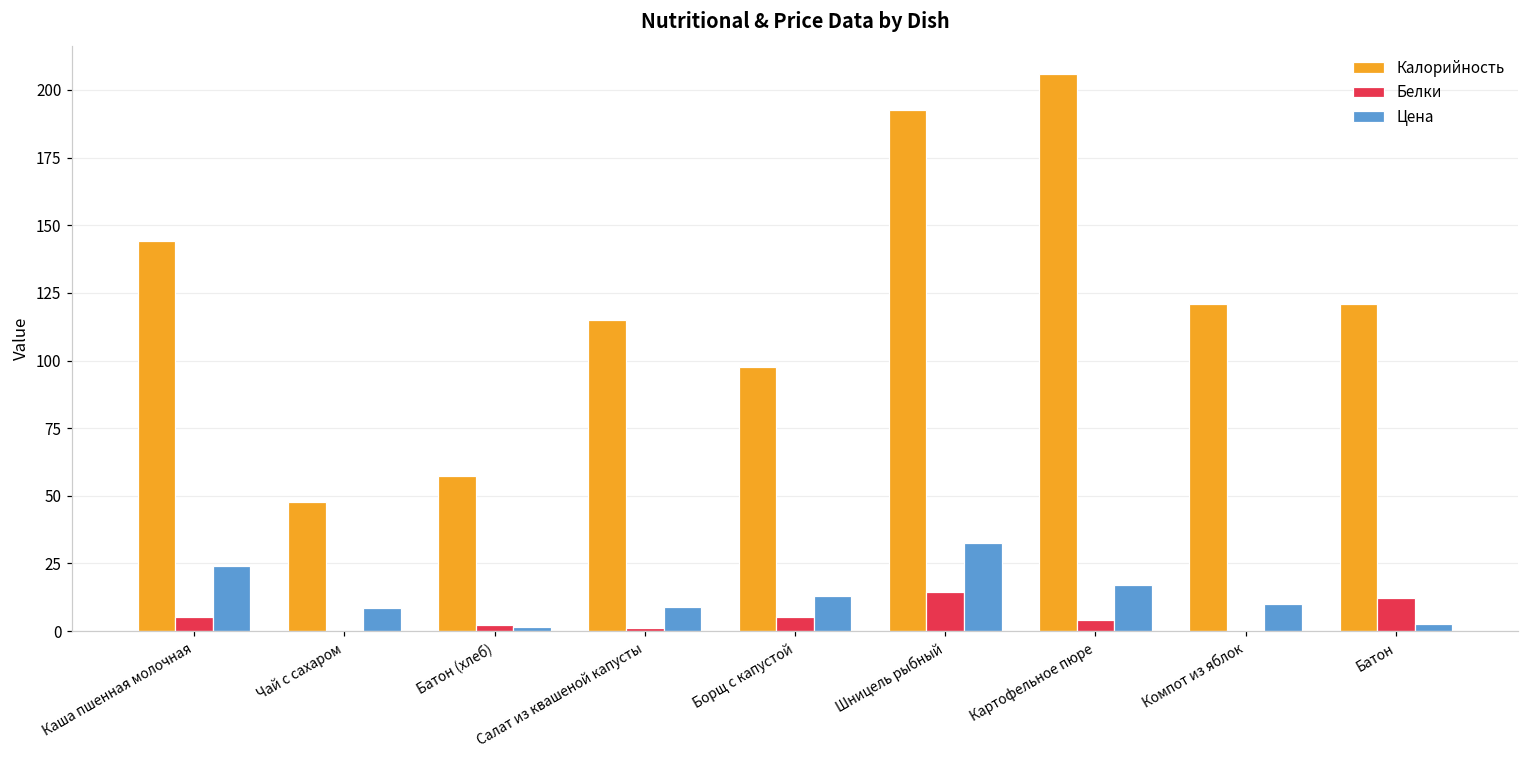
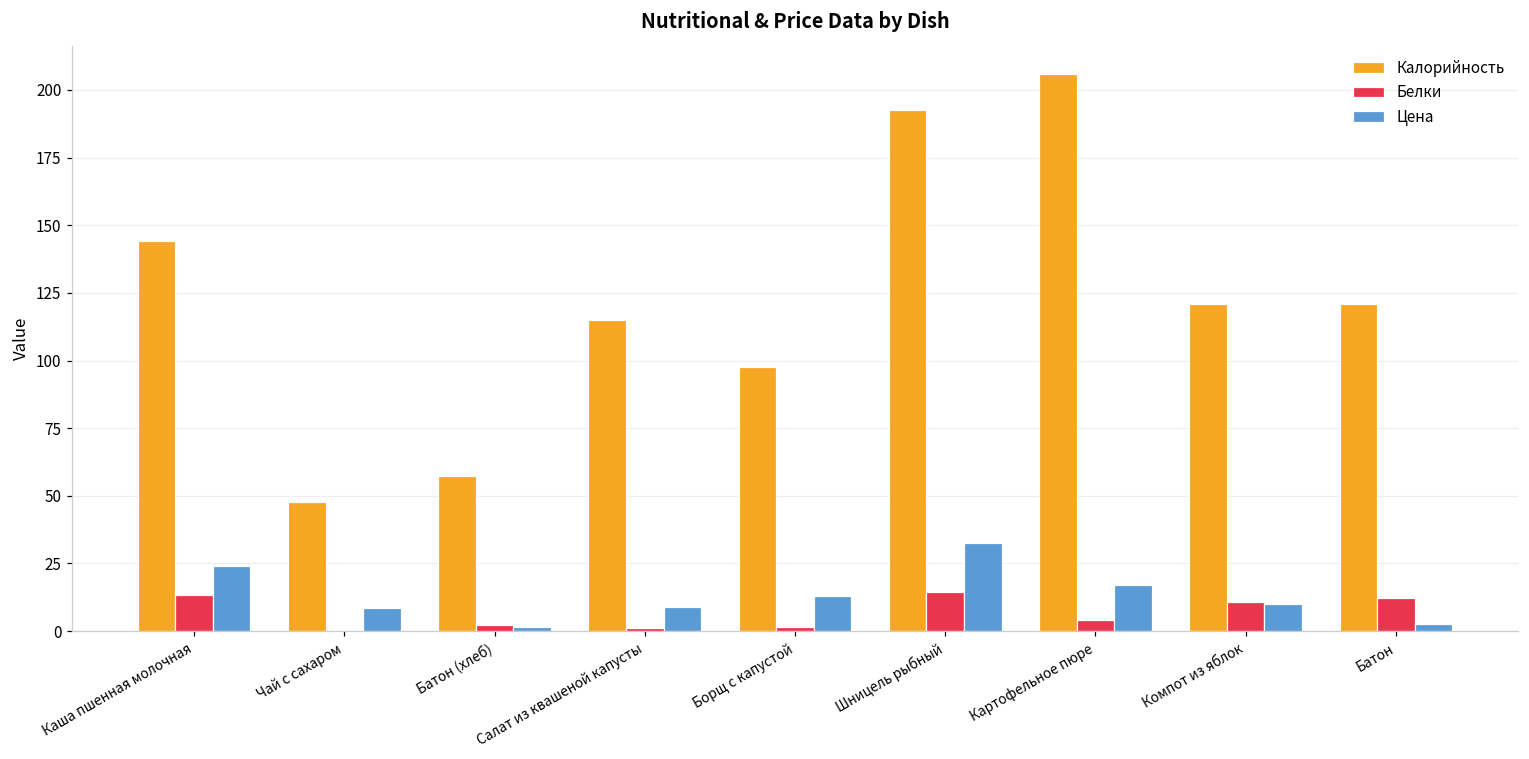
Белки, Каша пшенная молочная: 5 -> 13
Белки, Борщ с капустой: 5 -> 2
Белки, Компот из яблок: 0 -> 11
